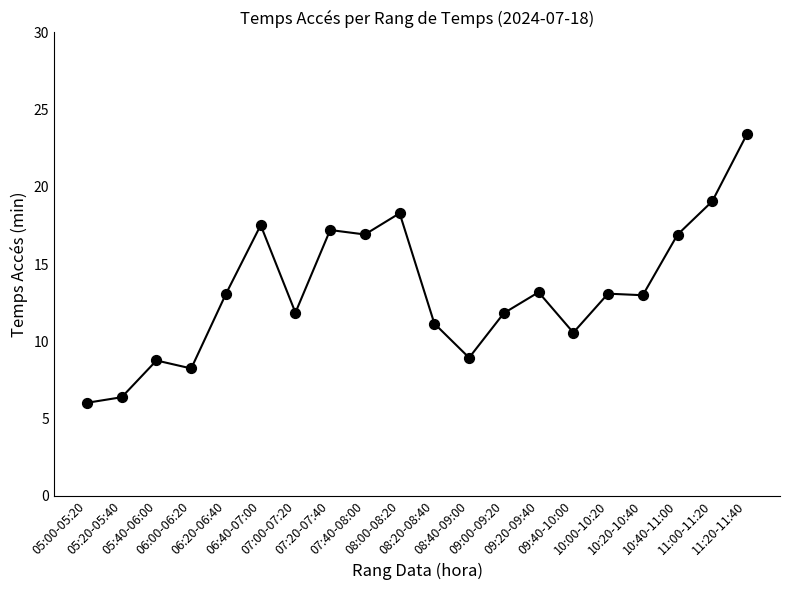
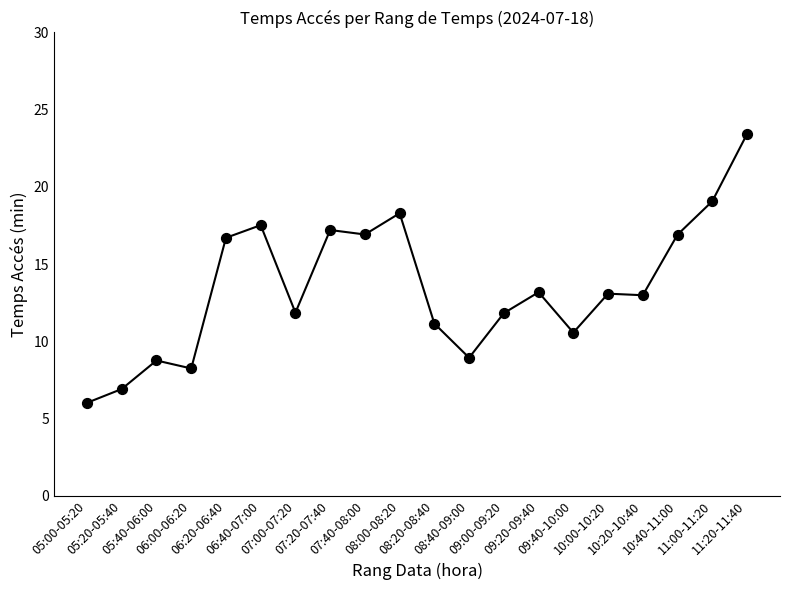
05:20-05:40: 6.4 -> 6.9
06:20-06:40: 13.1 -> 16.7
